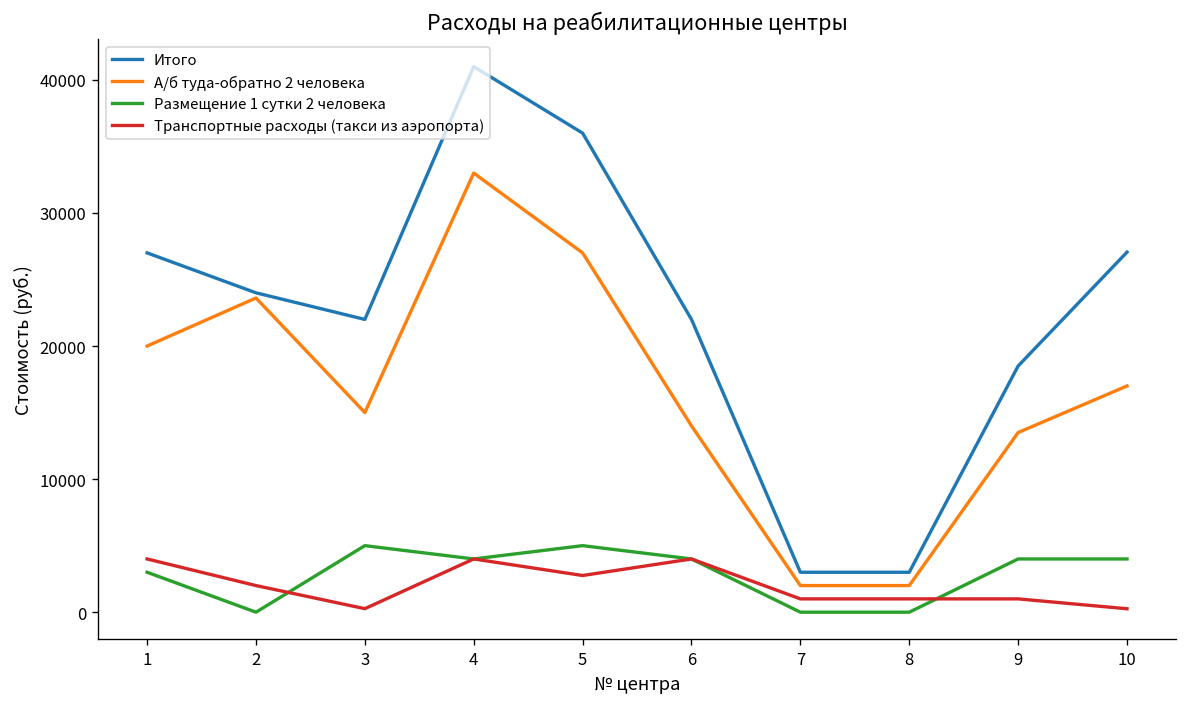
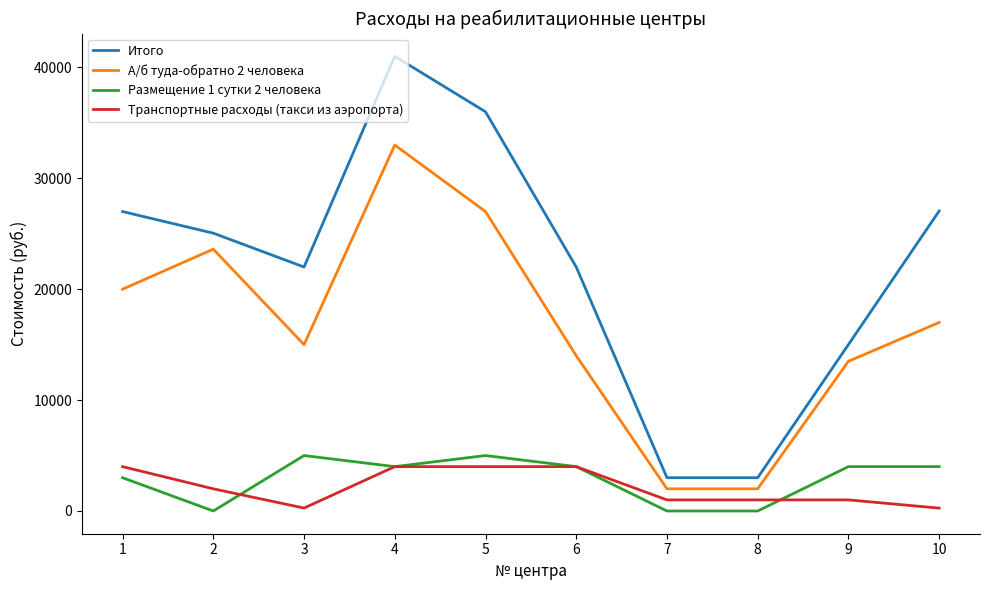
Итого, 2: 24000 -> 25100
Транспортные расходы (такси из аэропорта), 5: 2800 -> 4000
Итого, 9: 18500 -> 15000
